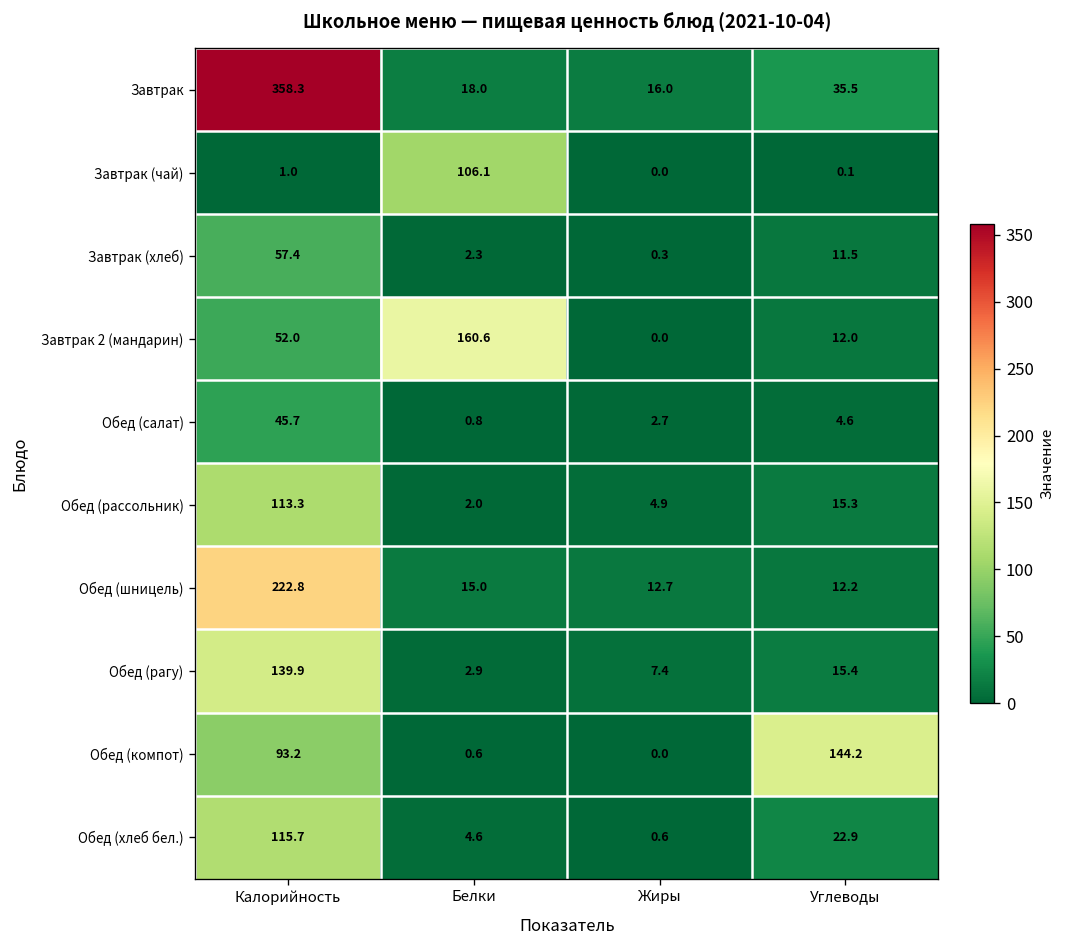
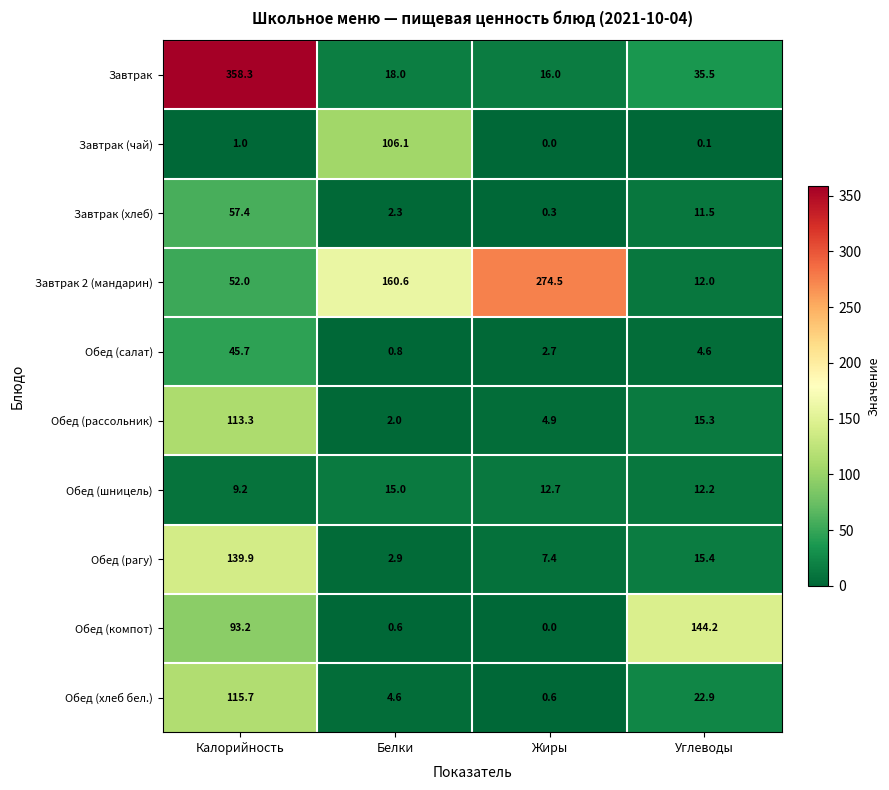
Завтрак 2 (мандарин), Жиры: 0.0 -> 274.5
Обед (шницель), Калорийность: 222.8 -> 9.2
